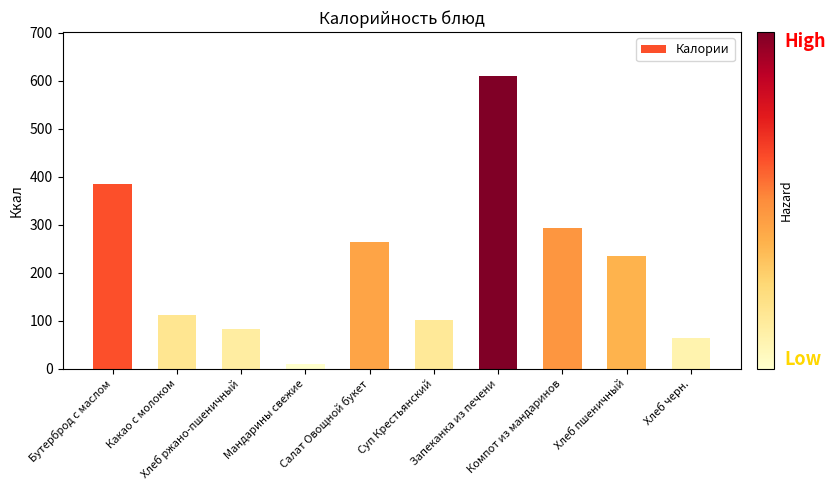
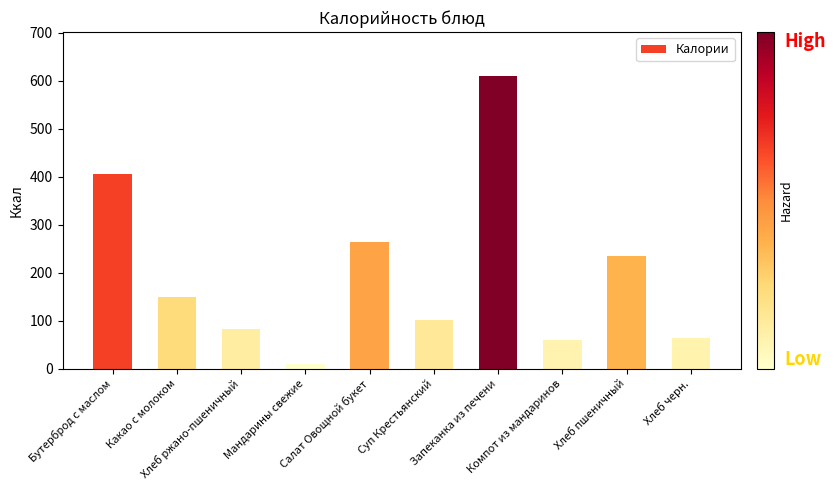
Бутерброд с маслом: 380 -> 400
Какао с молоком: 110 -> 150
Компот из мандаринов: 290 -> 60
